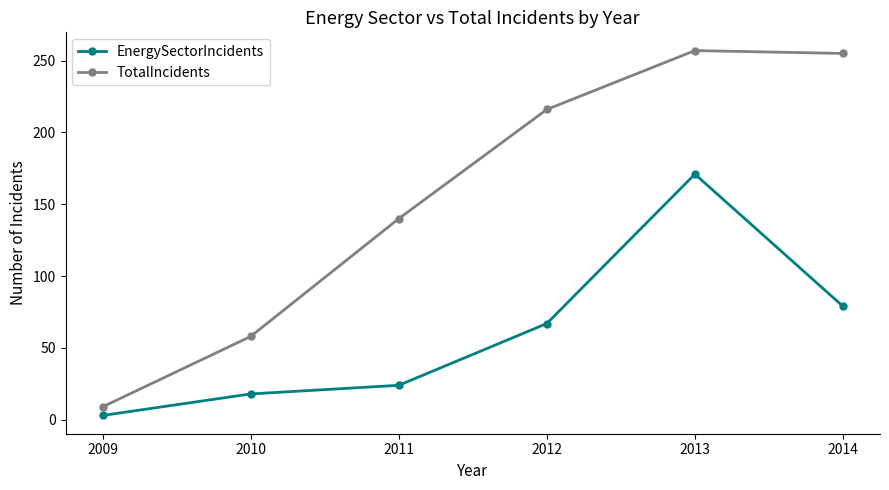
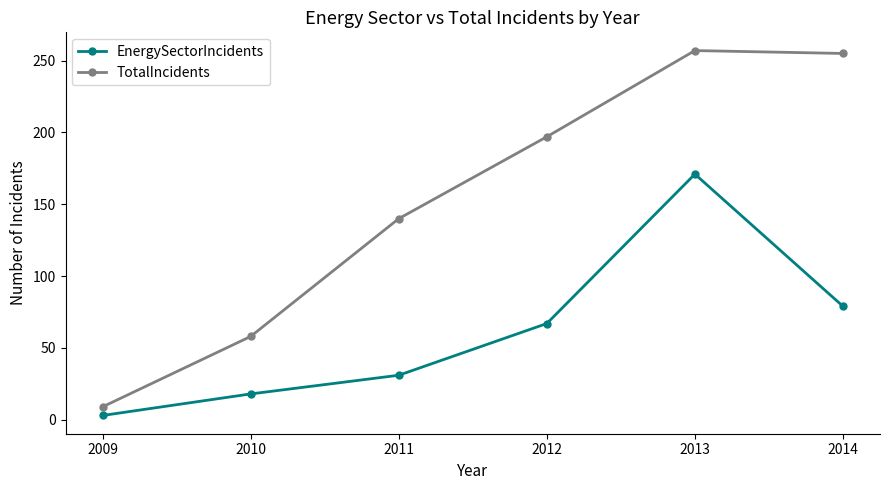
EnergySectorIncidents, 2011: 24 -> 31
TotalIncidents, 2012: 216 -> 197
